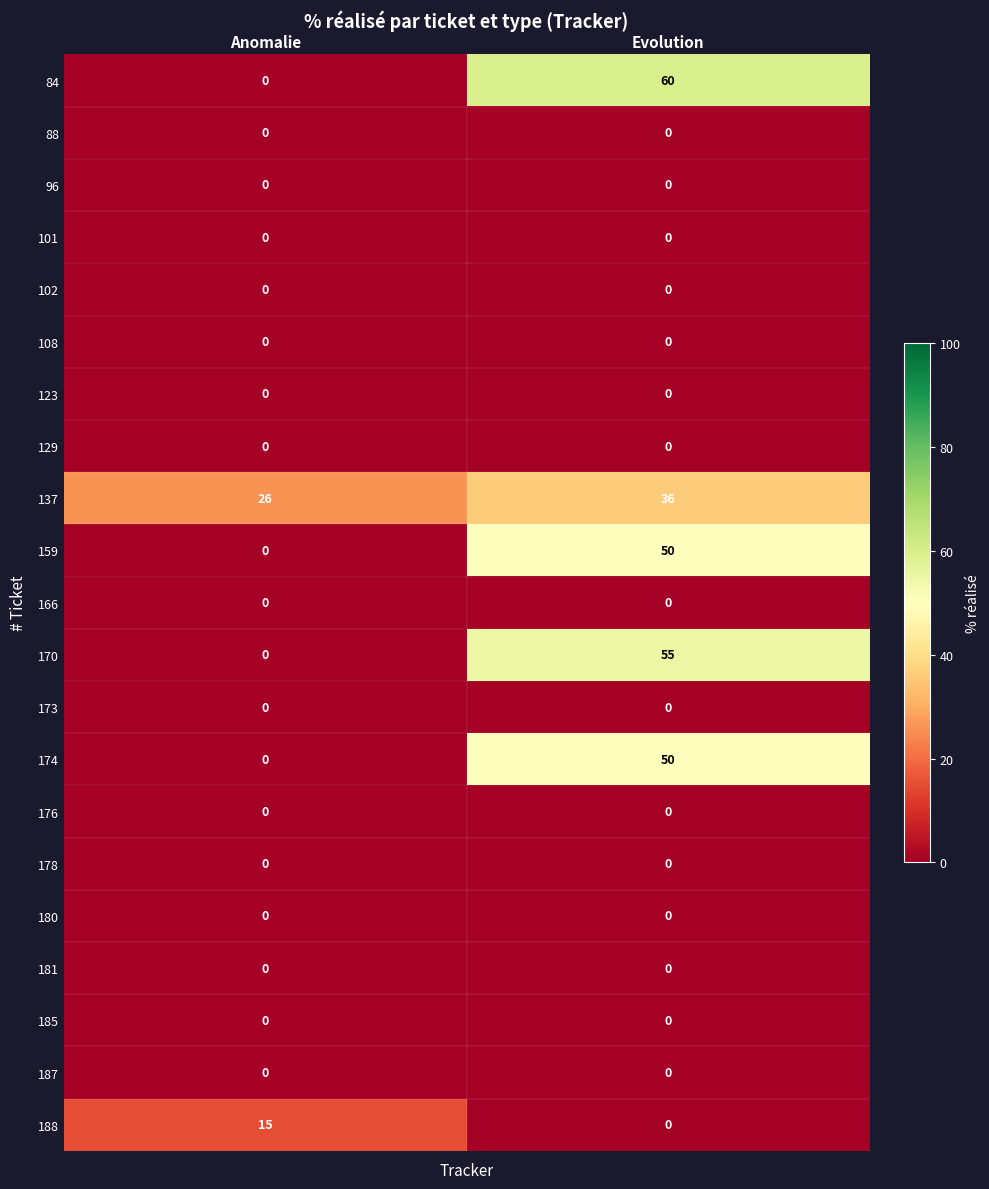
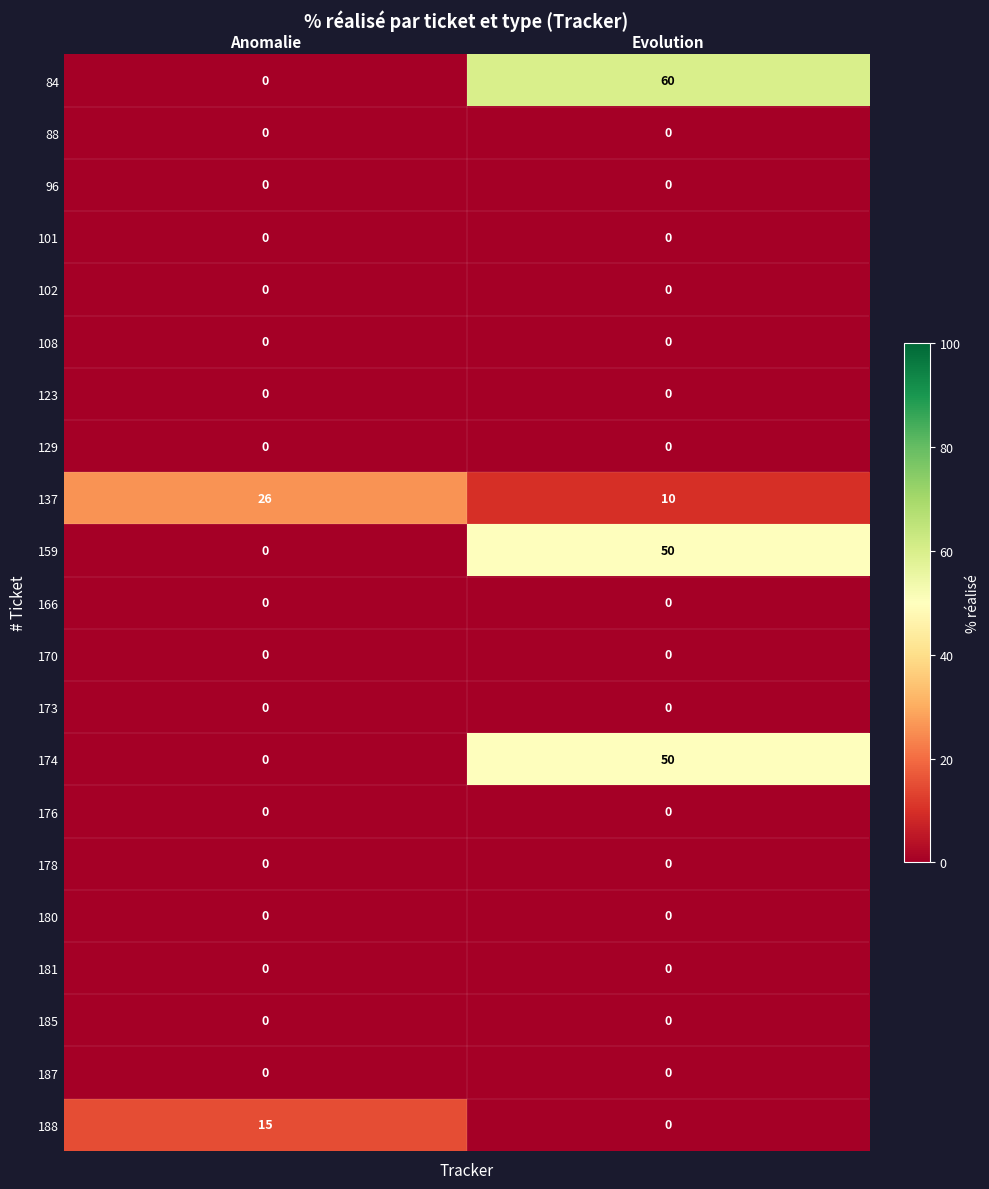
137, Evolution: 36 -> 10
170, Evolution: 55 -> 0
